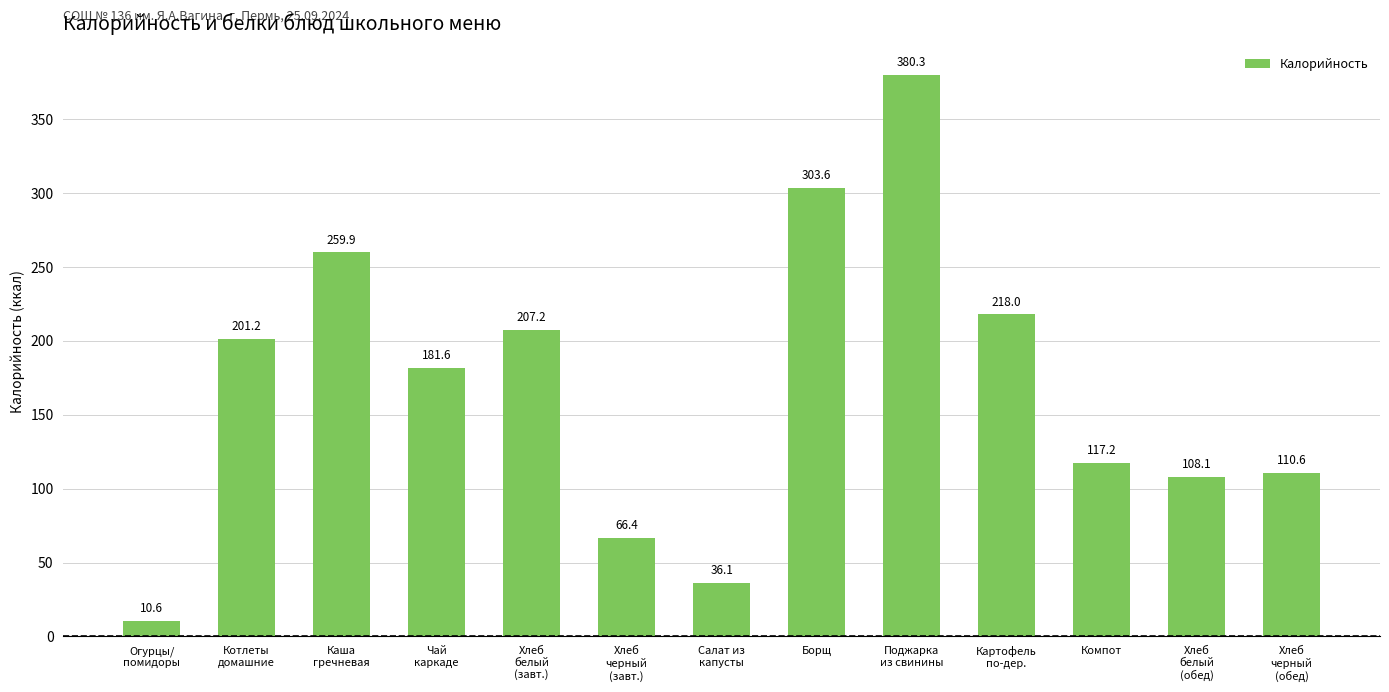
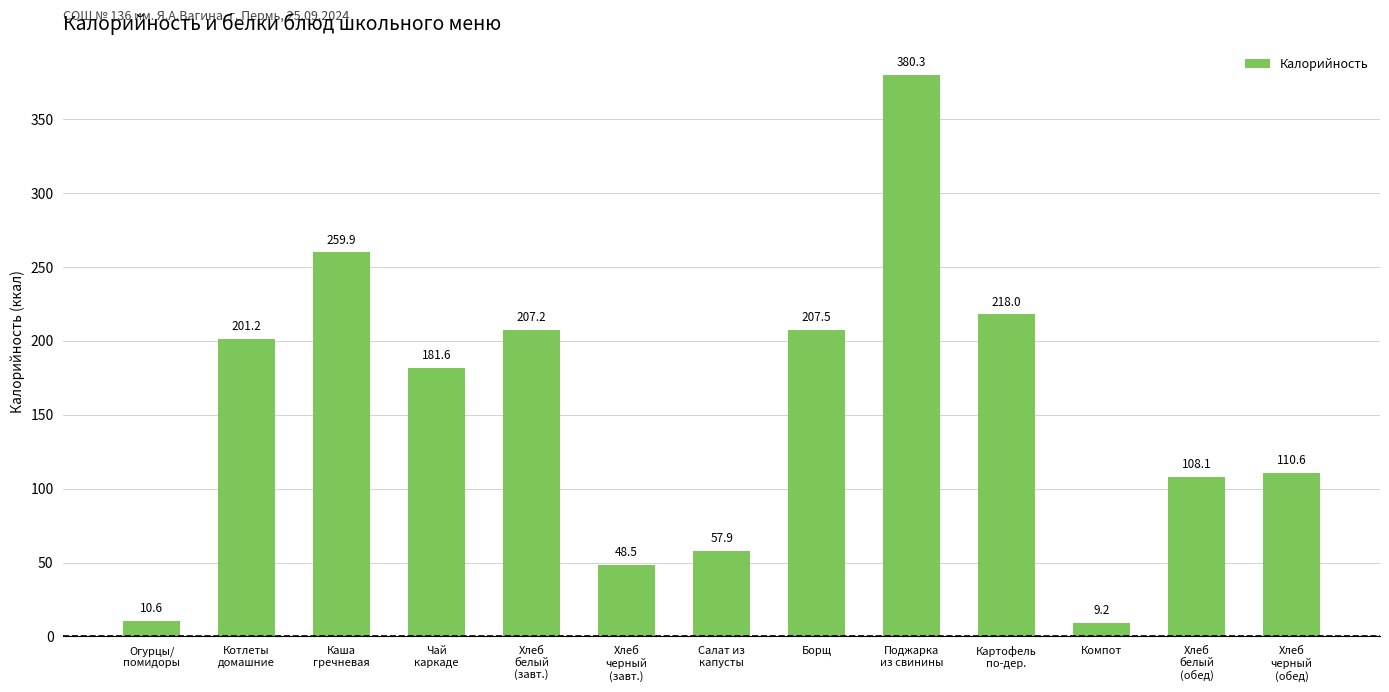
Хлеб черный (завт.): 66.4 -> 48.5
Салат из капусты: 36.1 -> 57.9
Борщ: 303.6 -> 207.5
Компот: 117.2 -> 9.2
